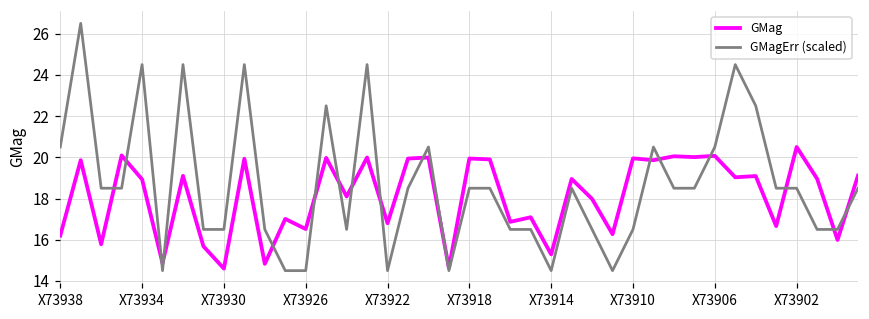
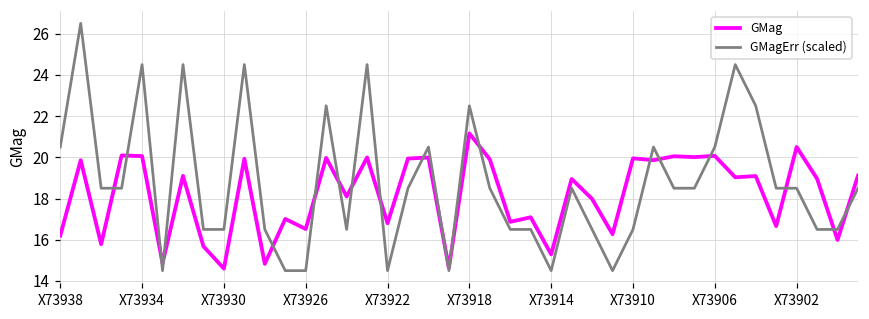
GMag, X73934: 18.9 -> 20.1
GMag, X73918: 19.9 -> 21.2
GMagErr (scaled), X73918: 18.5 -> 22.5
